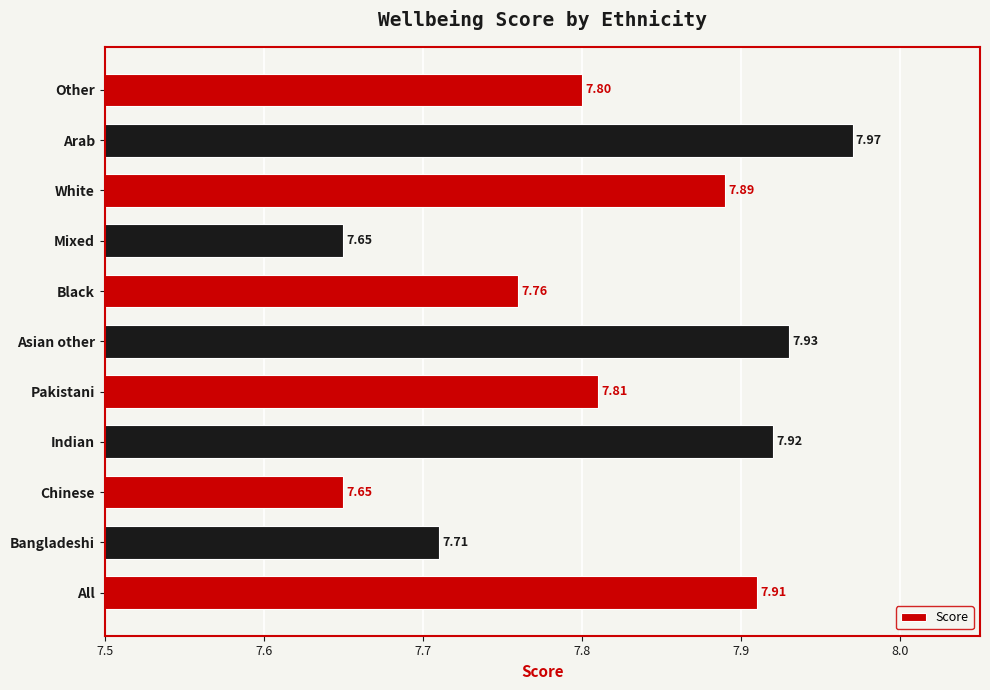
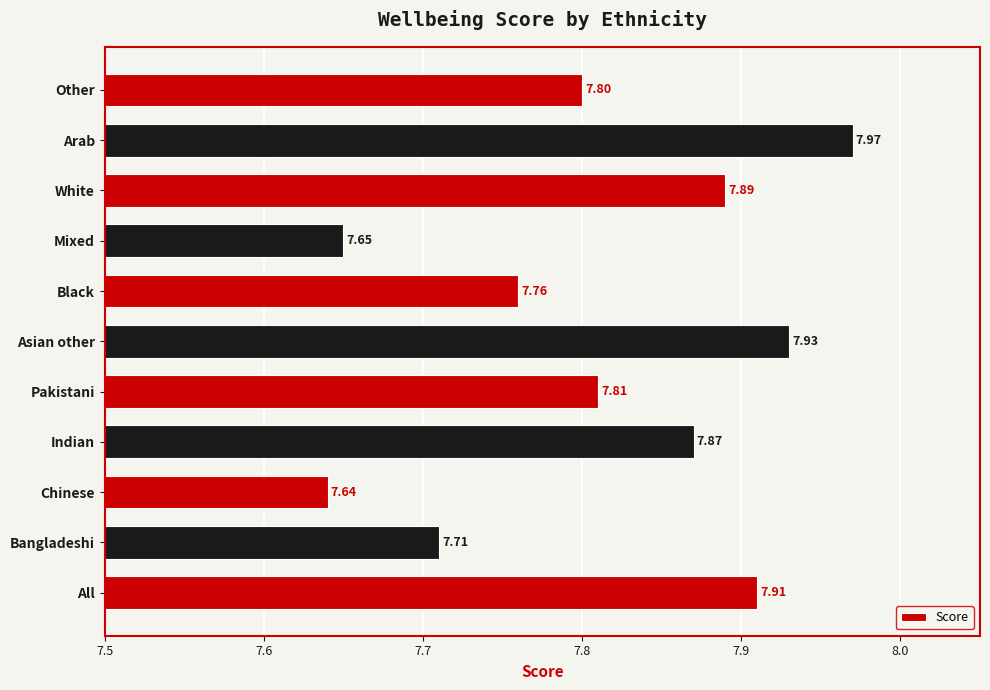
Indian: 7.92 -> 7.87
Chinese: 7.65 -> 7.64
